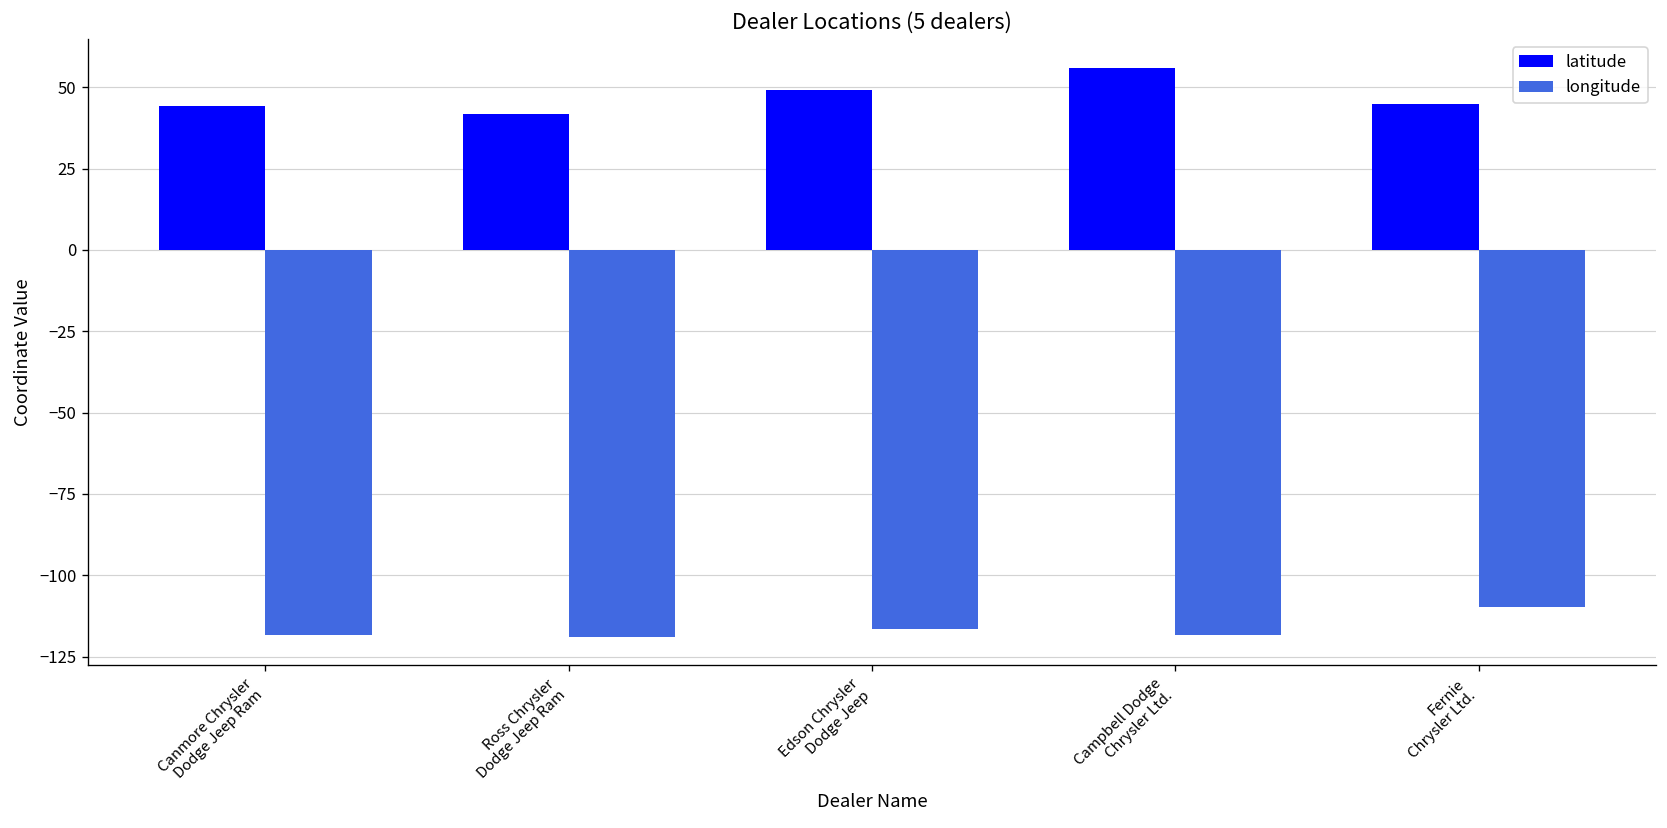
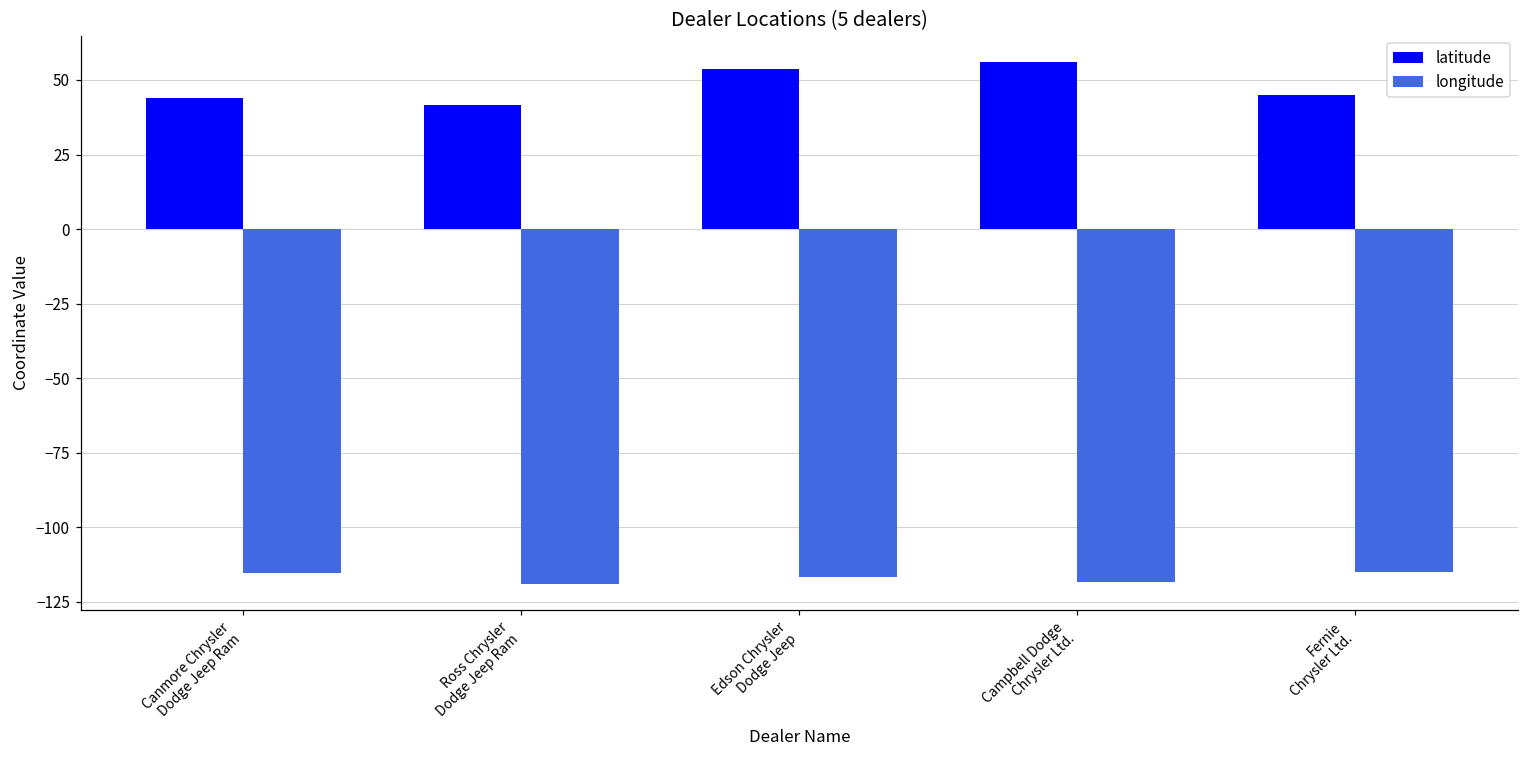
longitude, Canmore Chrysler Dodge Jeep Ram: -118 -> -115
latitude, Edson Chrysler Dodge Jeep: 49 -> 54
longitude, Fernie Chrysler Ltd.: -110 -> -115
